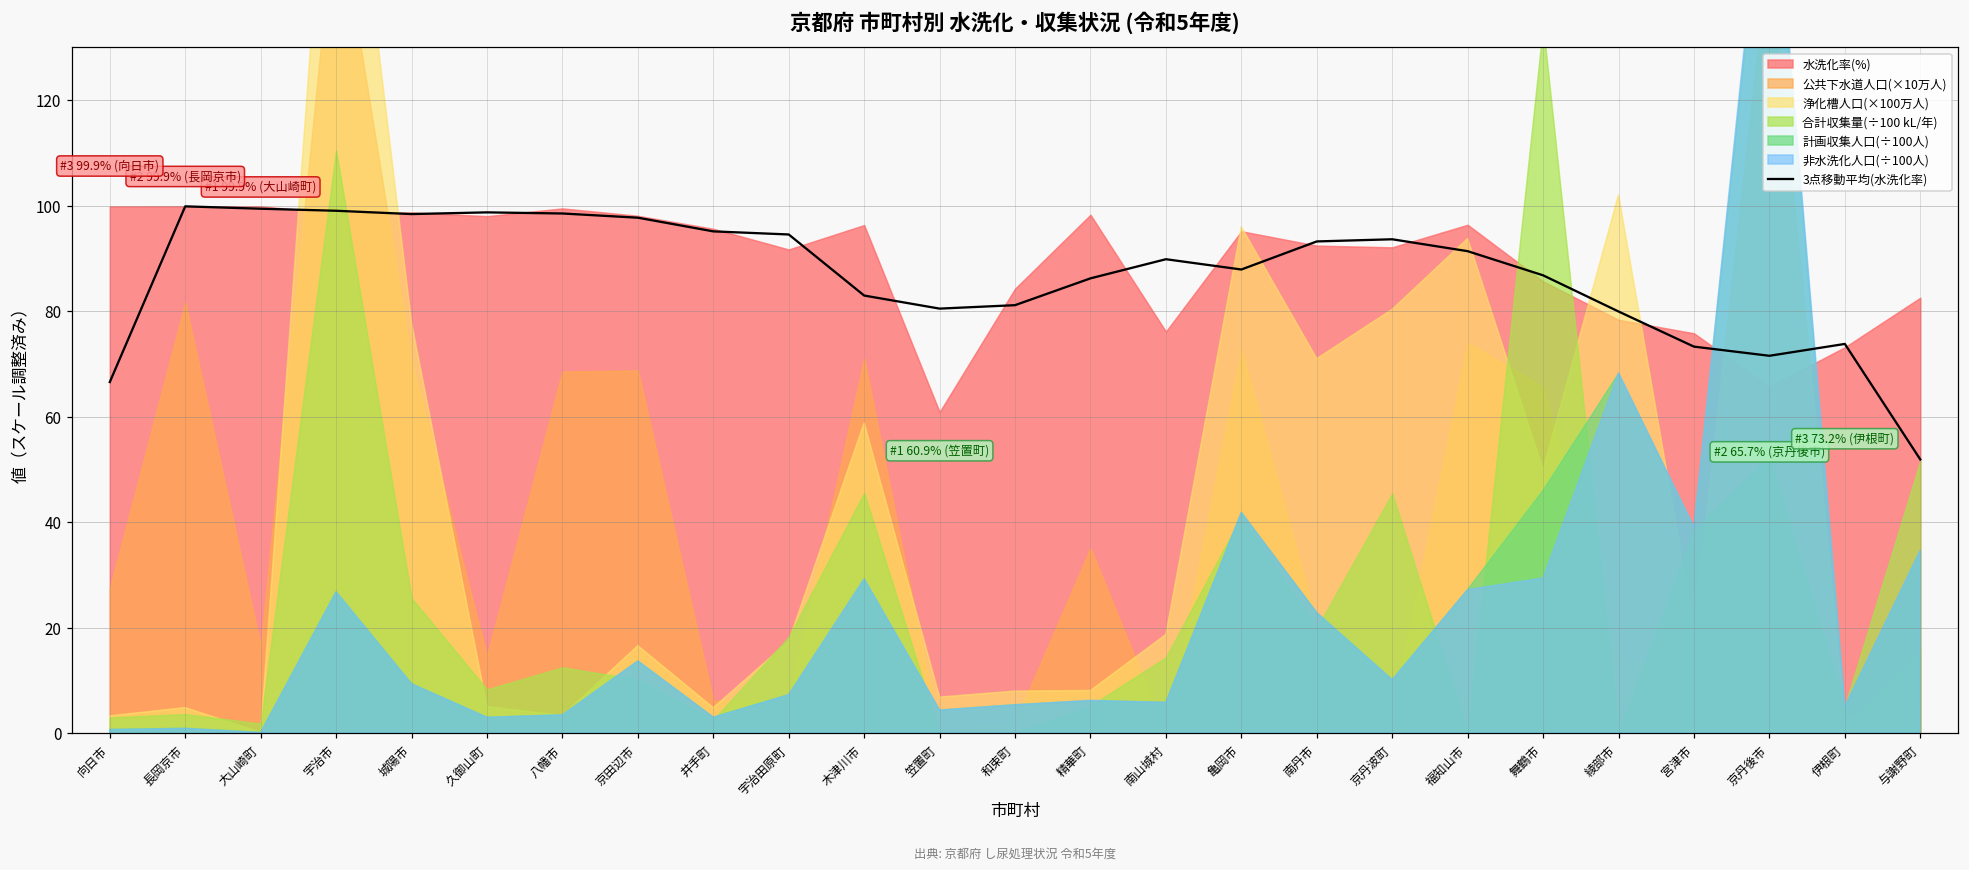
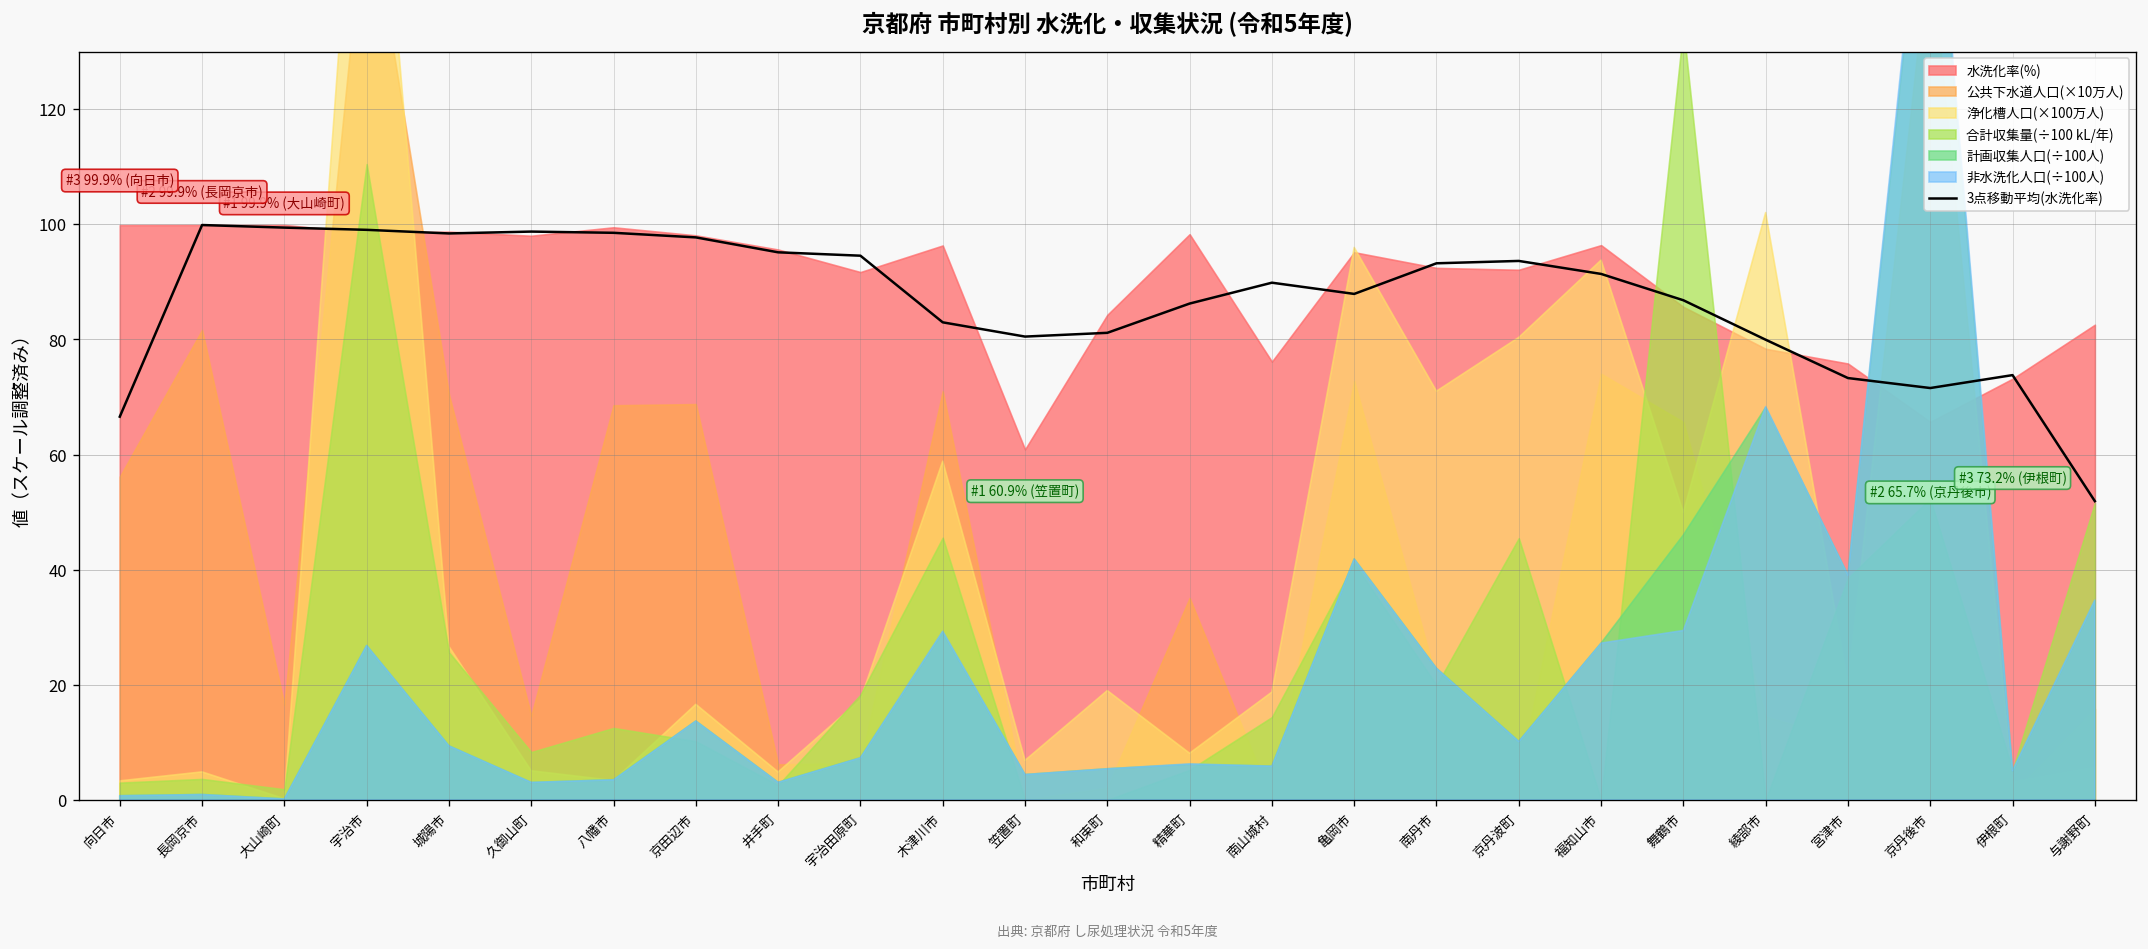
公共下水道人口(×10万人), 向日市: 27 -> 56
浄化槽人口(×100万人), 城陽市: 78 -> 27
浄化槽人口(×100万人), 和束町: 8 -> 19
